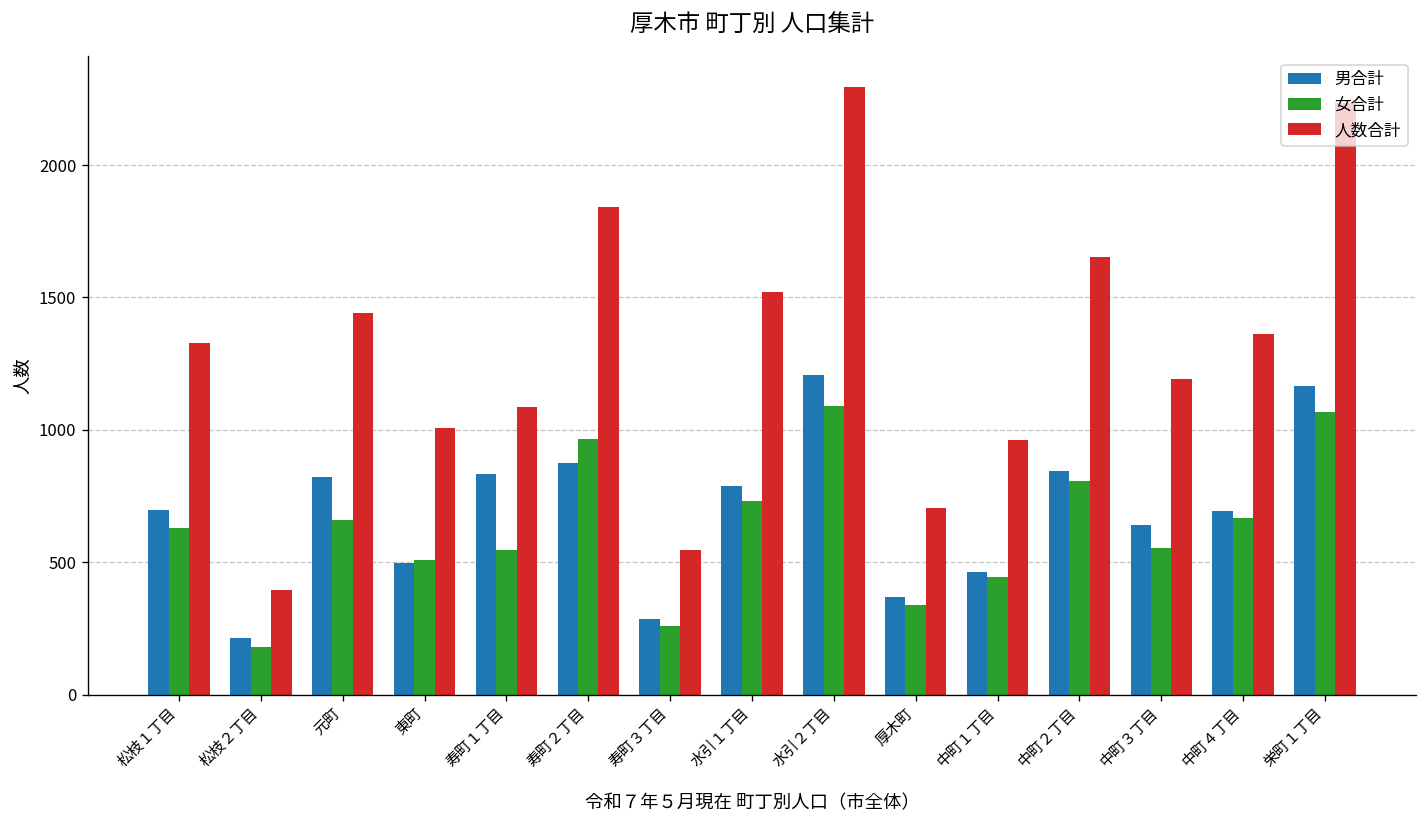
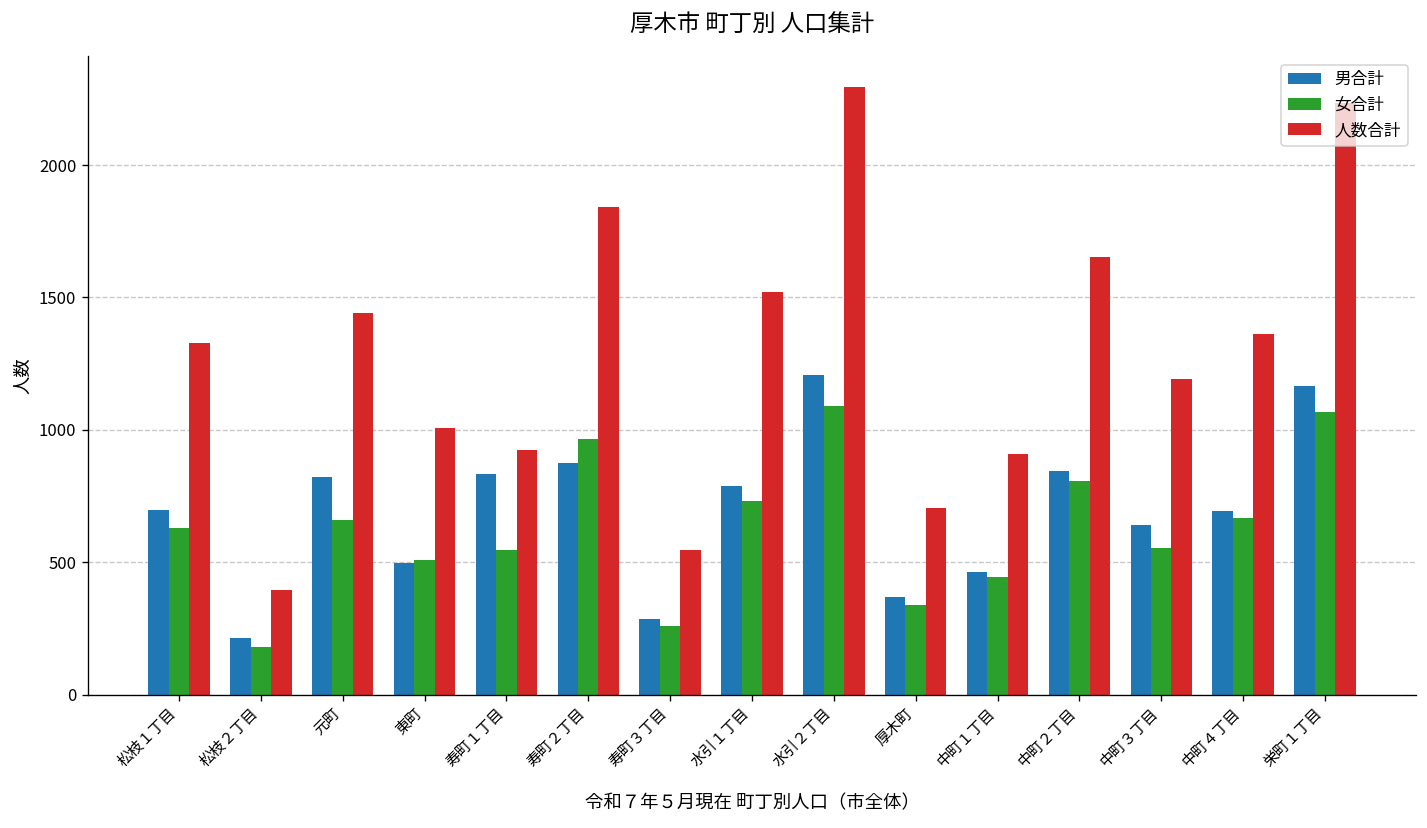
人数合計, 寿町１丁目: 1090 -> 920
人数合計, 中町１丁目: 960 -> 910
